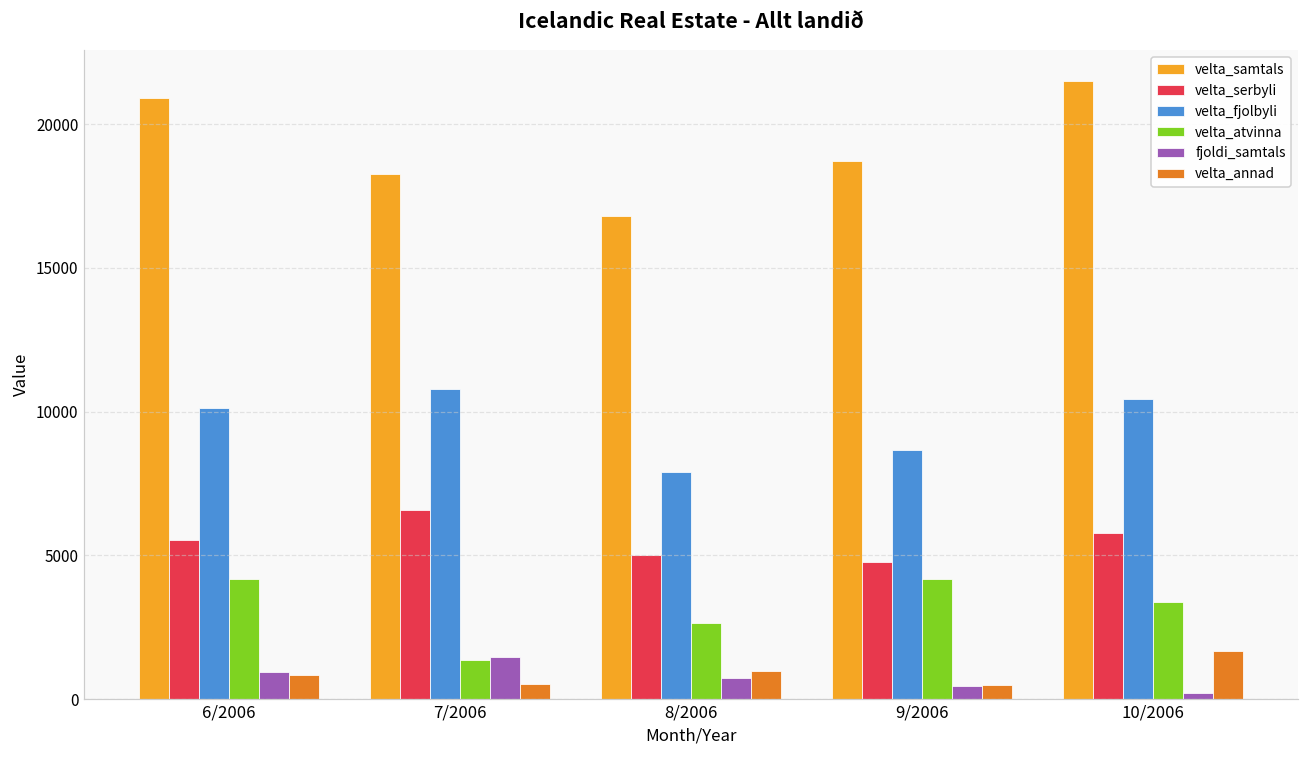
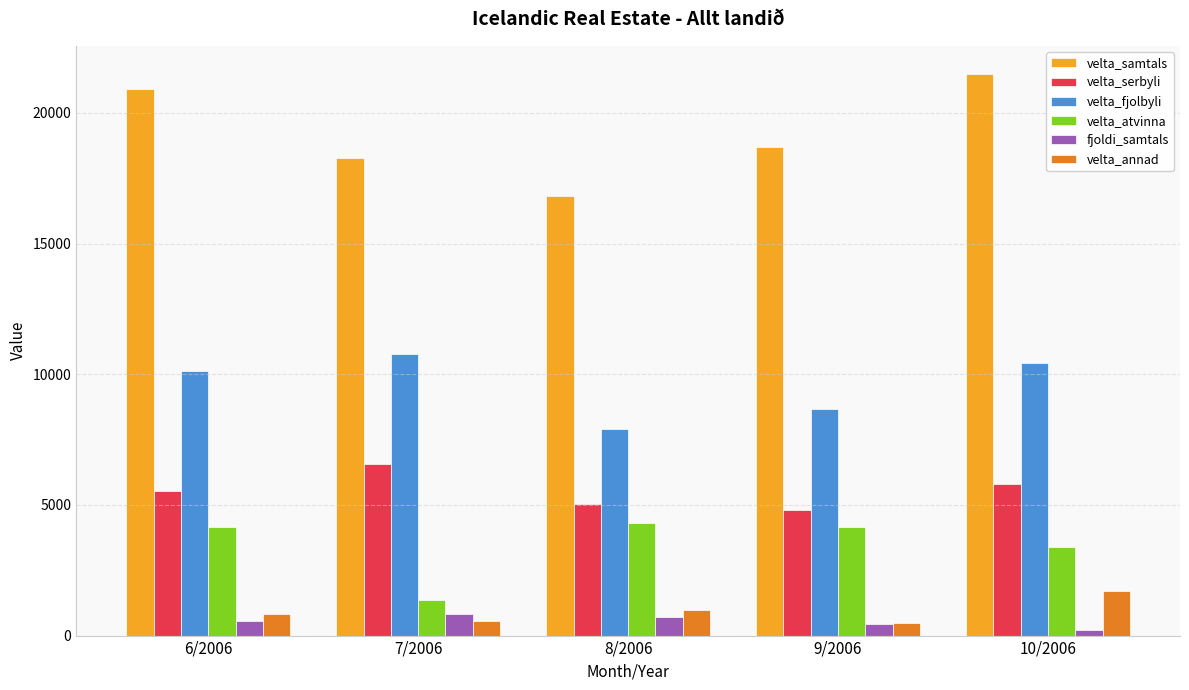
fjoldi_samtals, 6/2006: 1000 -> 500
fjoldi_samtals, 7/2006: 1500 -> 800
velta_atvinna, 8/2006: 2700 -> 4300
